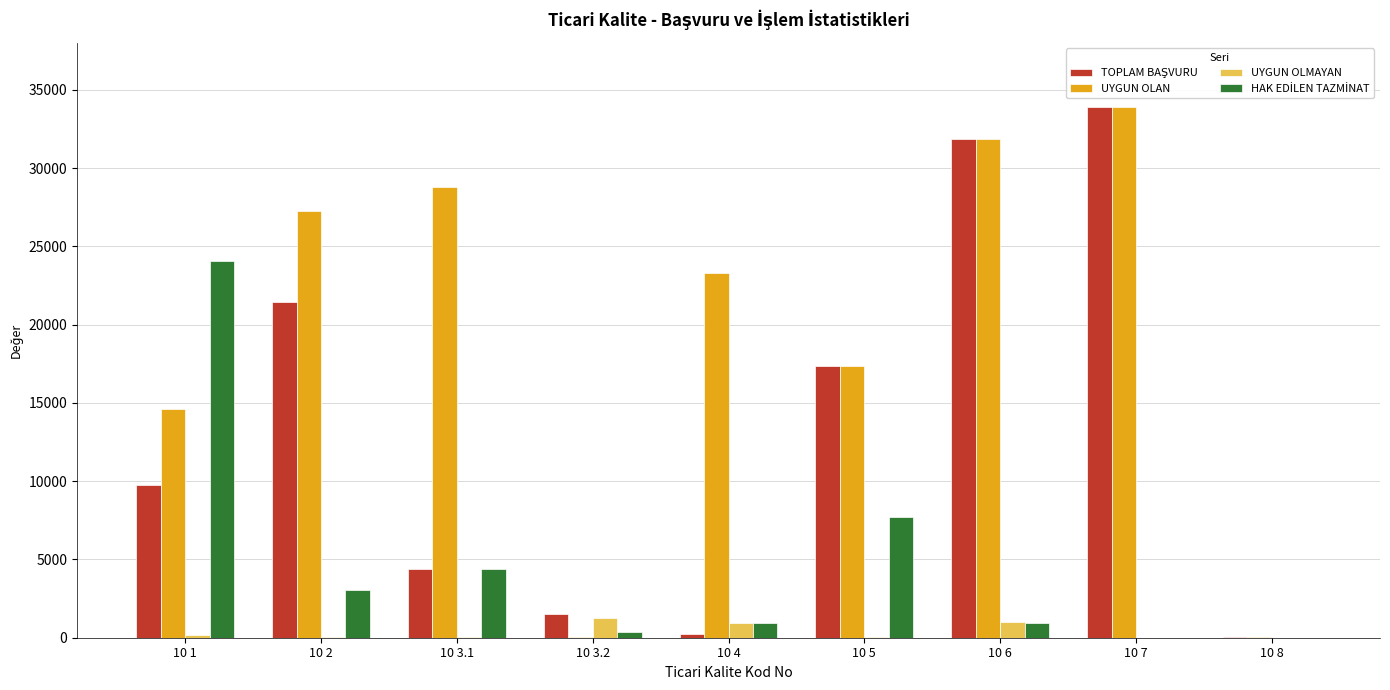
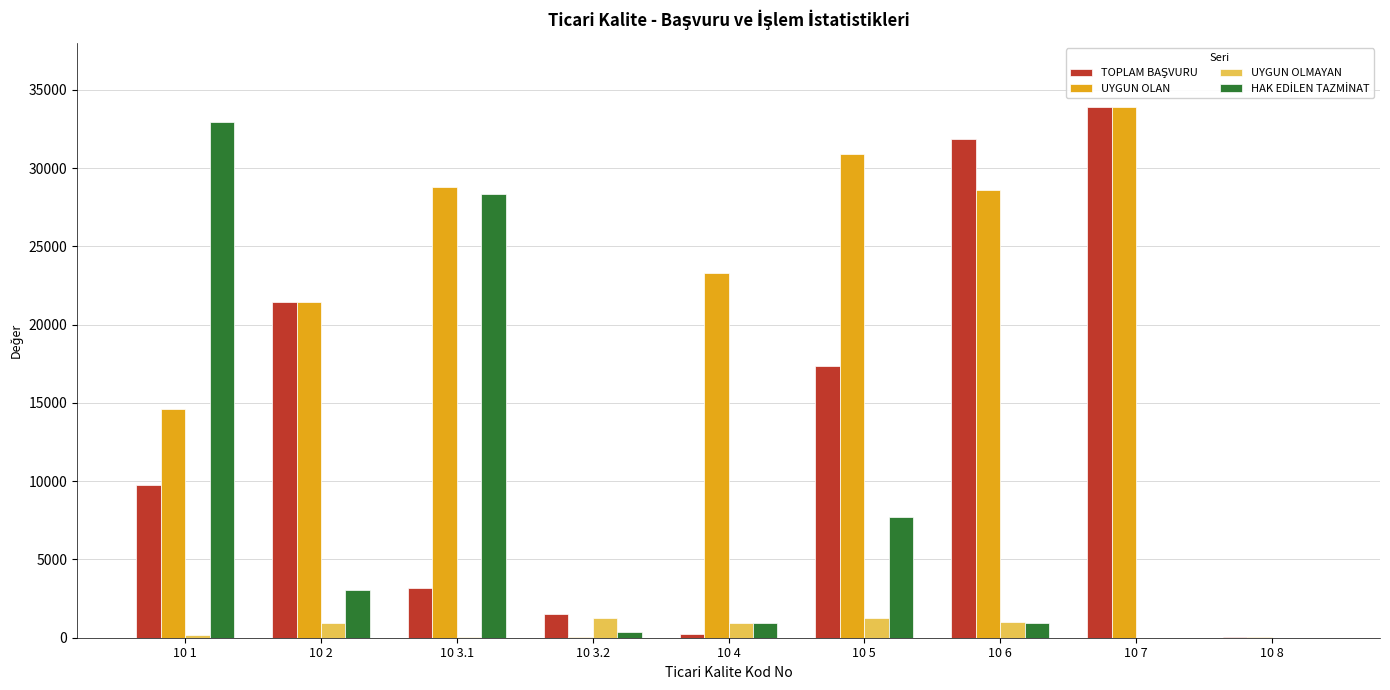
HAK EDİLEN TAZMİNAT, 10 1: 24100 -> 32900
UYGUN OLAN, 10 2: 27300 -> 21400
UYGUN OLMAYAN, 10 2: 0 -> 900
TOPLAM BAŞVURU, 10 3.1: 4400 -> 3200
HAK EDİLEN TAZMİNAT, 10 3.1: 4400 -> 28300
UYGUN OLAN, 10 5: 17400 -> 30900
UYGUN OLMAYAN, 10 5: 0 -> 1300
UYGUN OLAN, 10 6: 31900 -> 28600
